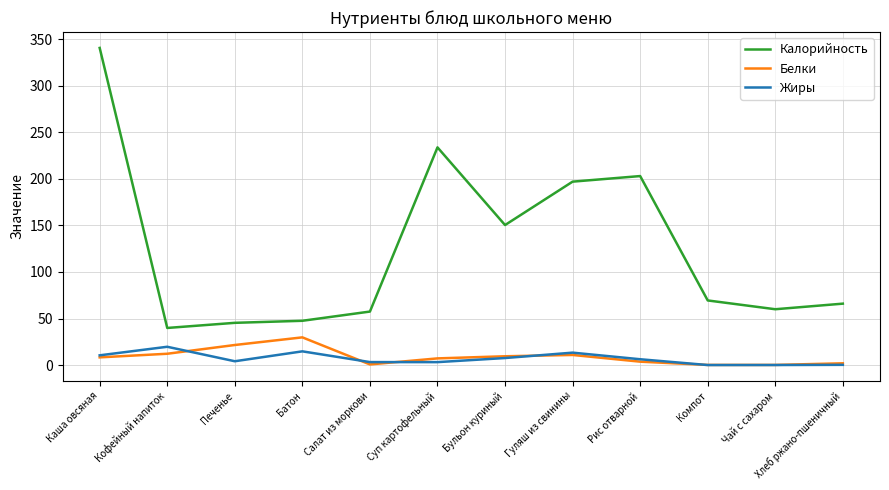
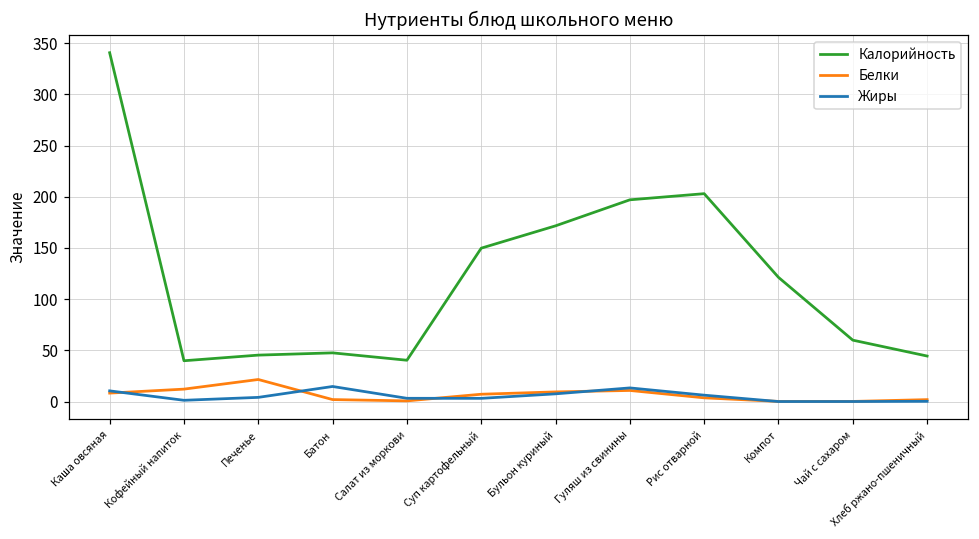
Жиры, Кофейный напиток: 20 -> 0
Белки, Батон: 30 -> 0
Калорийность, Салат из моркови: 60 -> 40
Калорийность, Суп картофельный: 230 -> 150
Калорийность, Бульон куриный: 150 -> 170
Калорийность, Компот: 70 -> 120
Калорийность, Хлеб ржано-пшеничный: 70 -> 40
